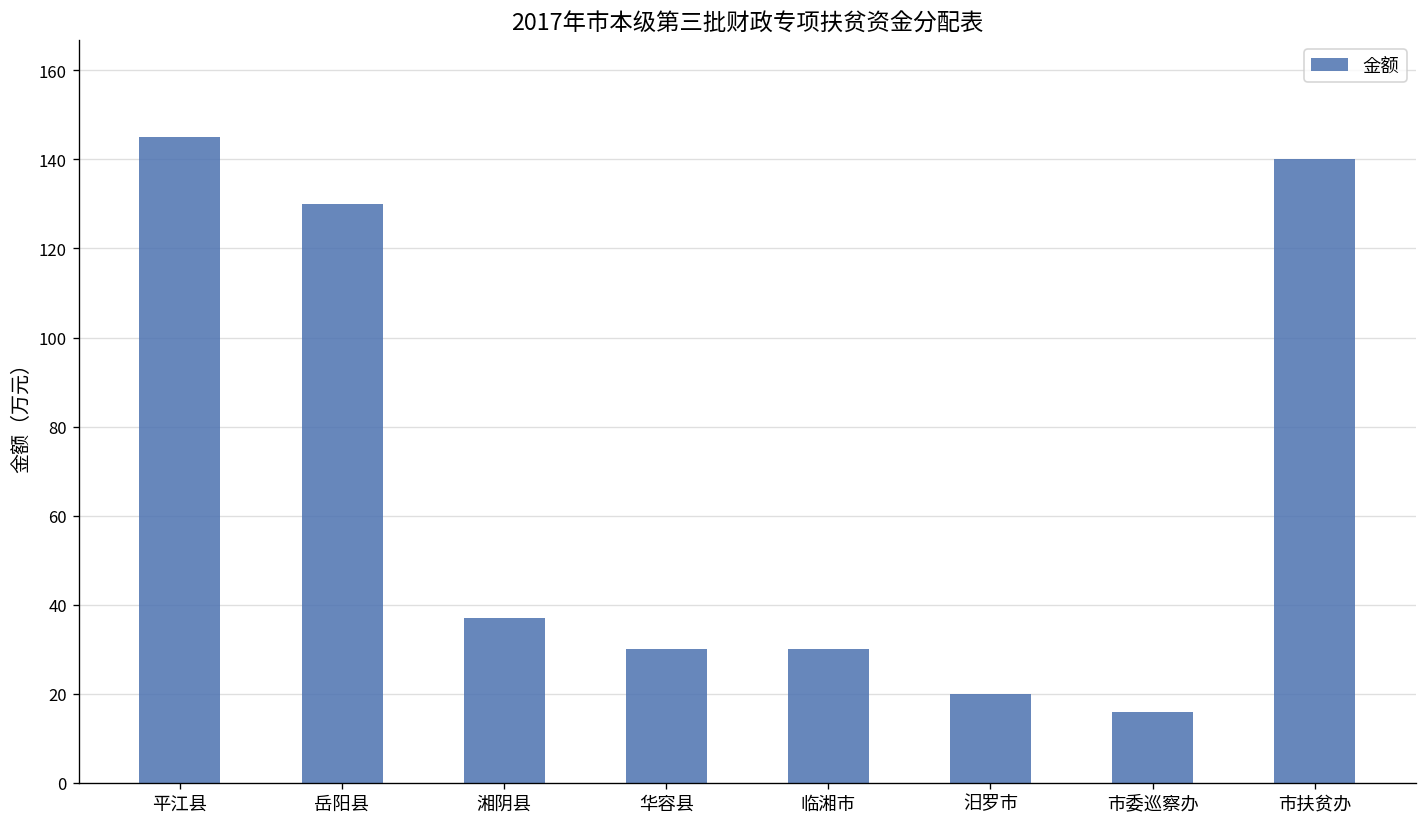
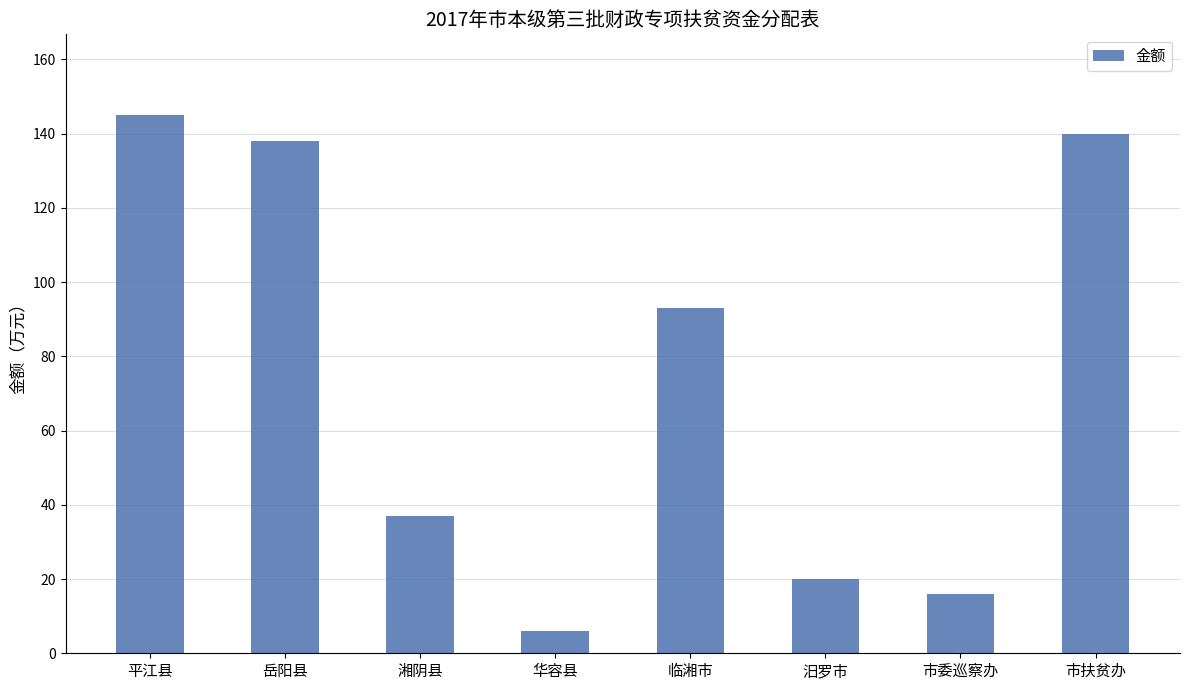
岳阳县: 130 -> 138
华容县: 30 -> 6
临湘市: 30 -> 93
